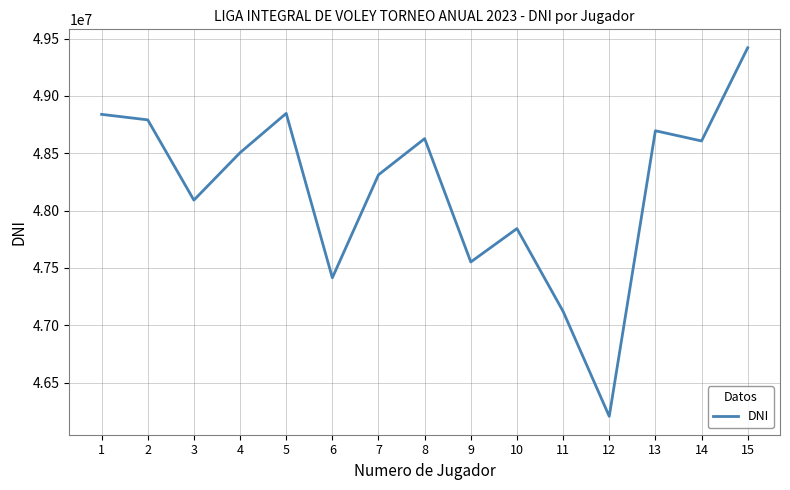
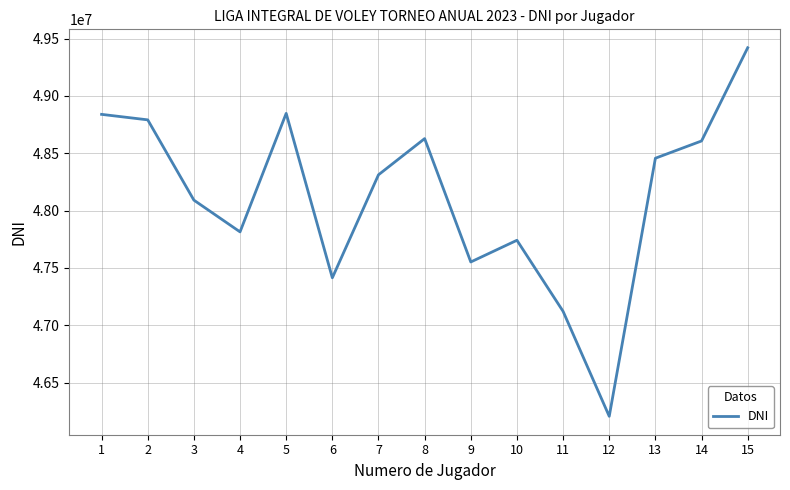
4: 48510000 -> 47810000
10: 47840000 -> 47740000
13: 48700000 -> 48460000
